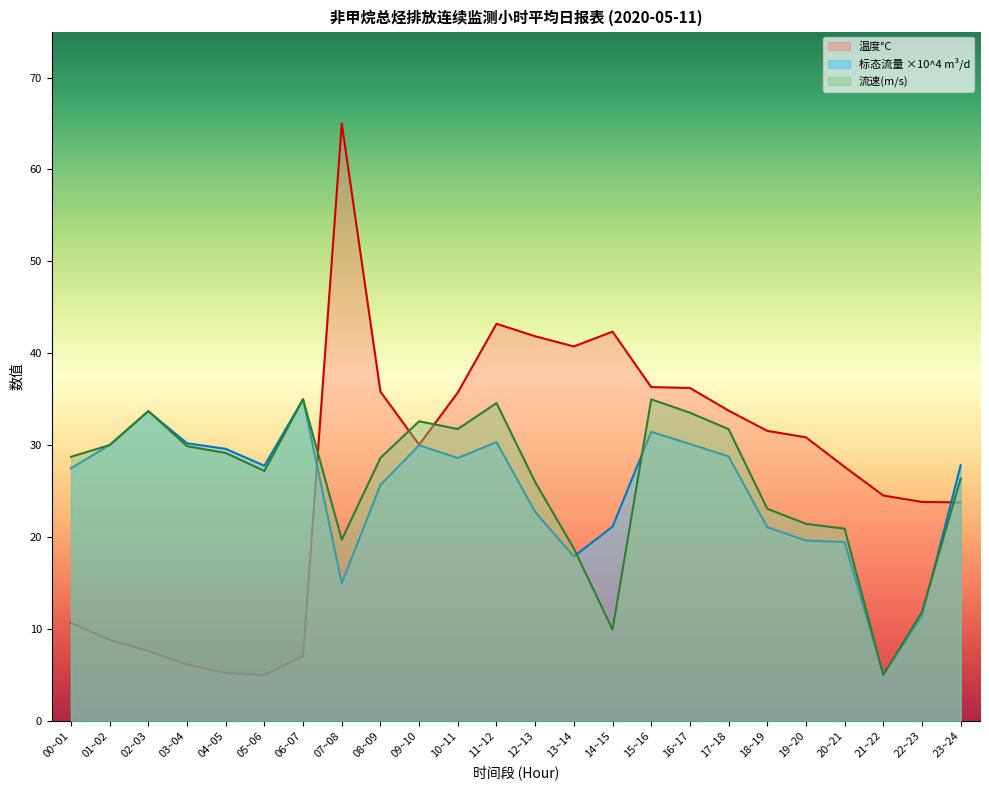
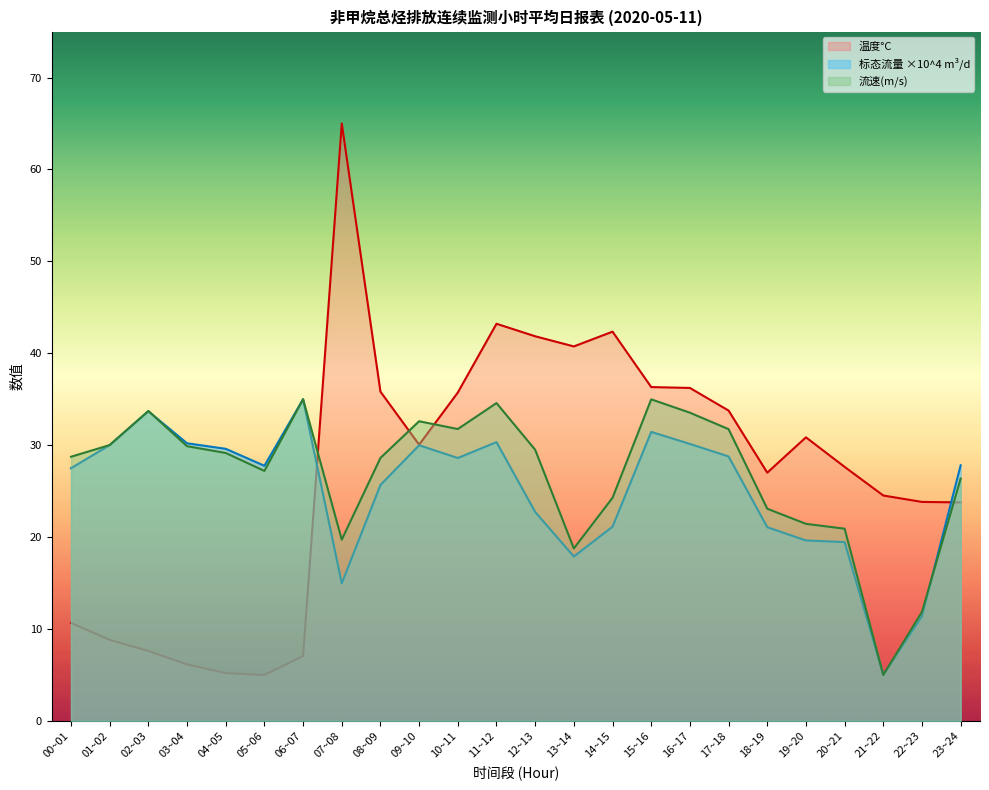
流速(m/s), 12~13: 26 -> 30
流速(m/s), 14~15: 10 -> 24
温度°C, 18~19: 32 -> 27
